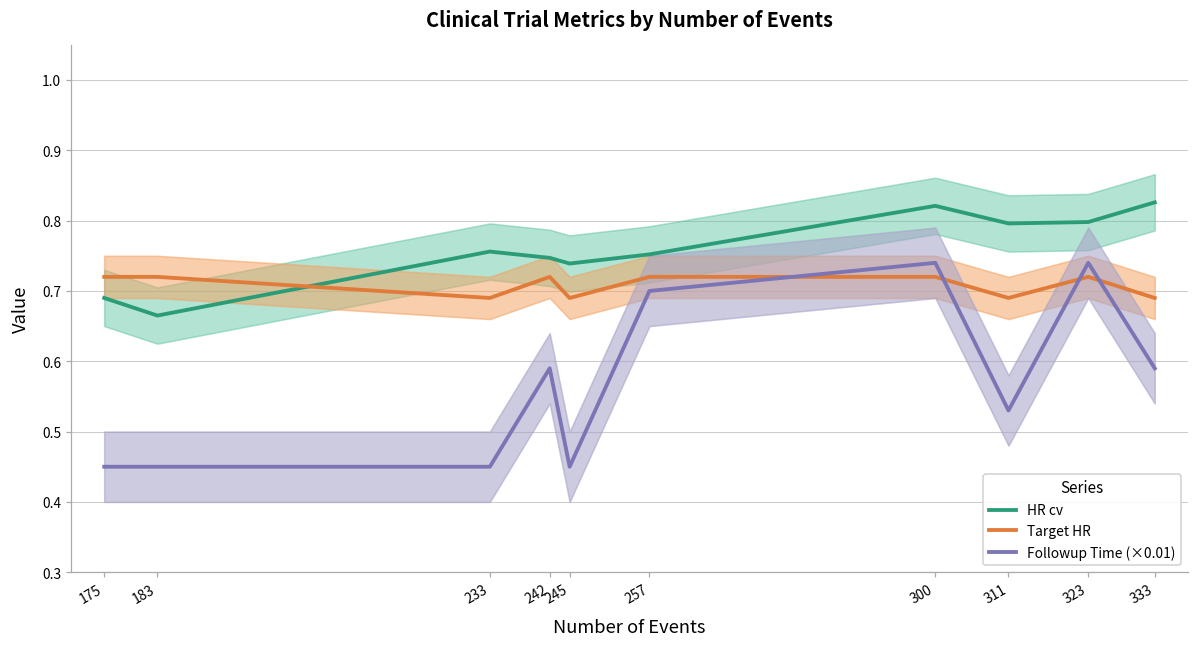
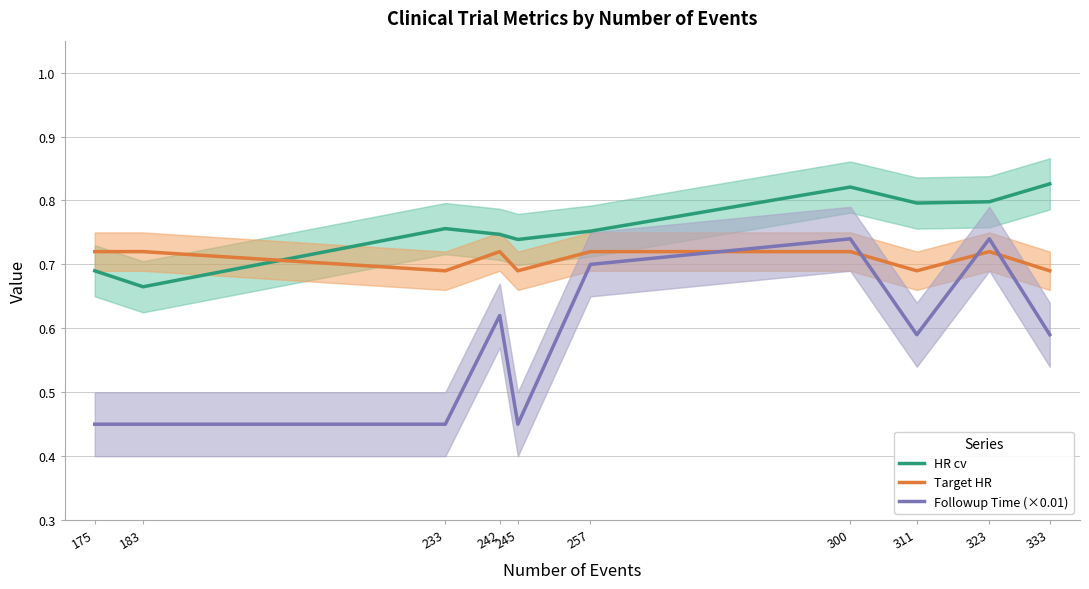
Followup Time (×0.01), 242: 0.59 -> 0.62
Followup Time (×0.01), 311: 0.53 -> 0.59
